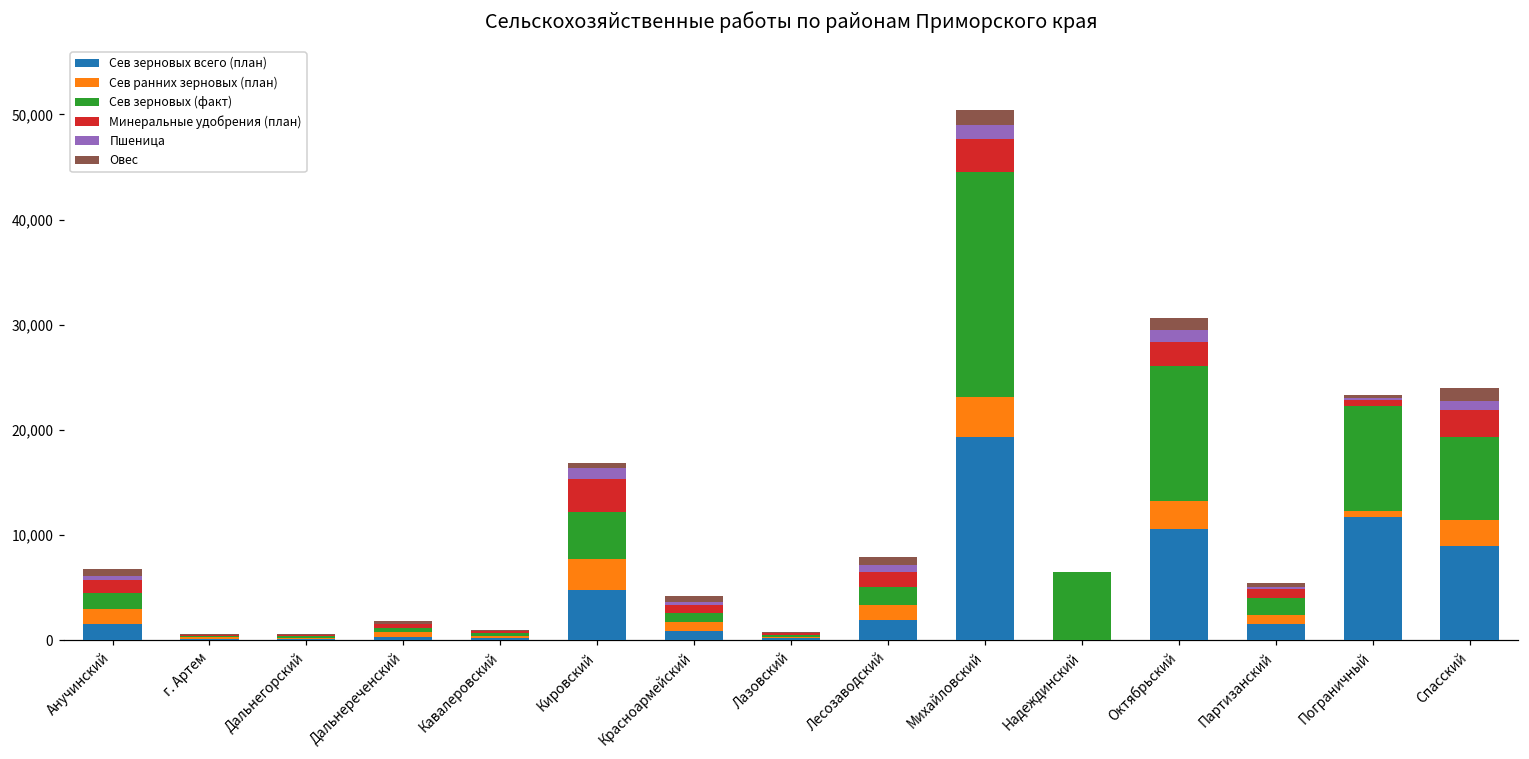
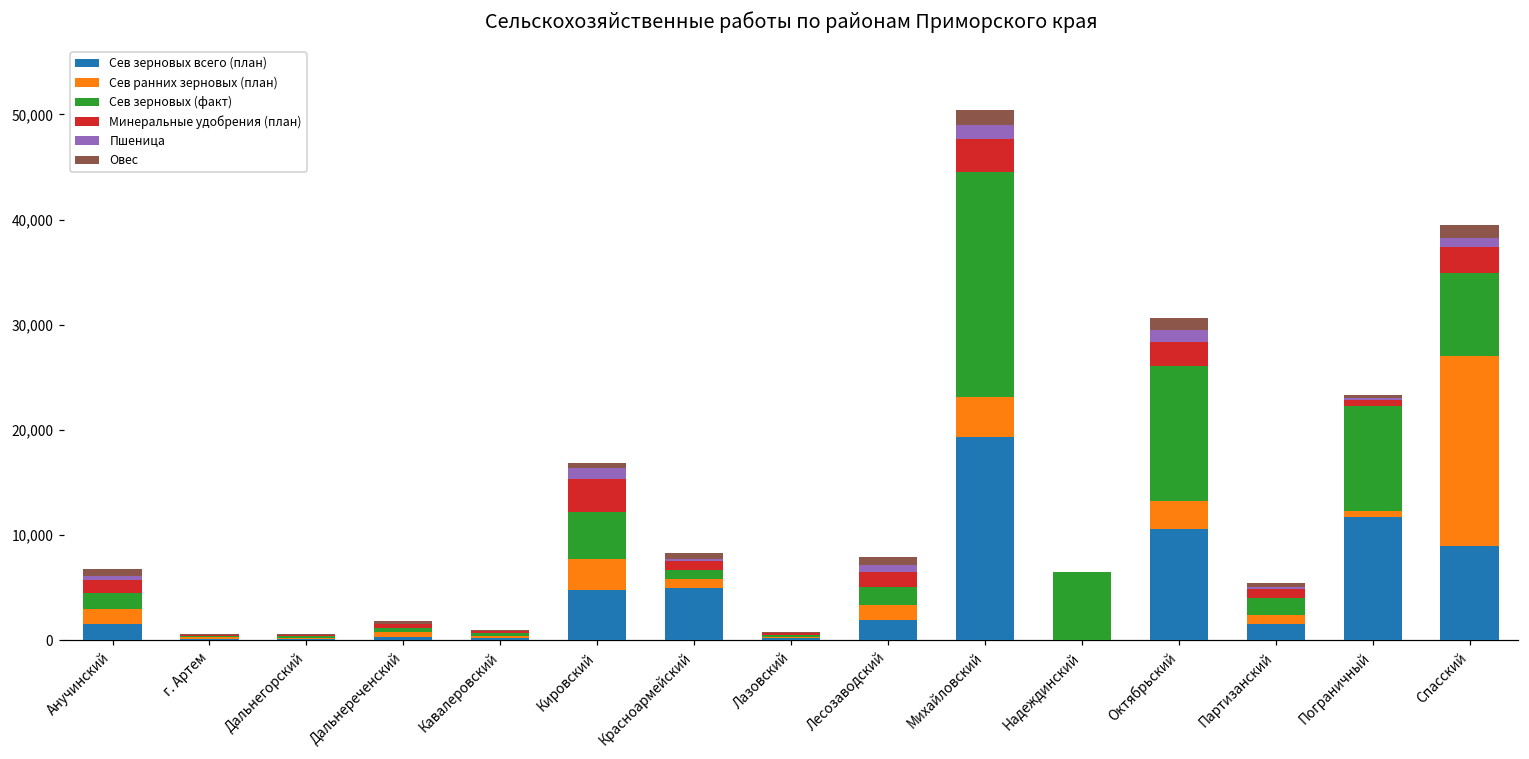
Сев зерновых всего (план), Красноармейский: 1,000 -> 5,000
Сев ранних зерновых (план), Спасский: 3,000 -> 18,000
